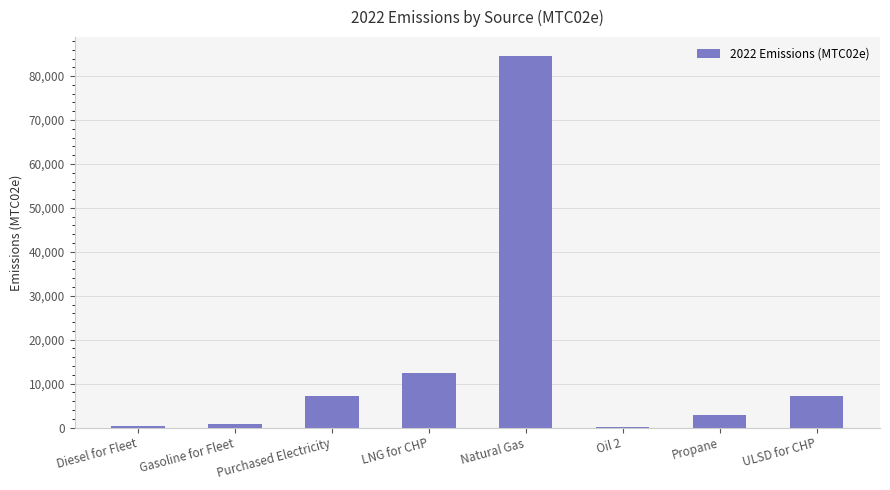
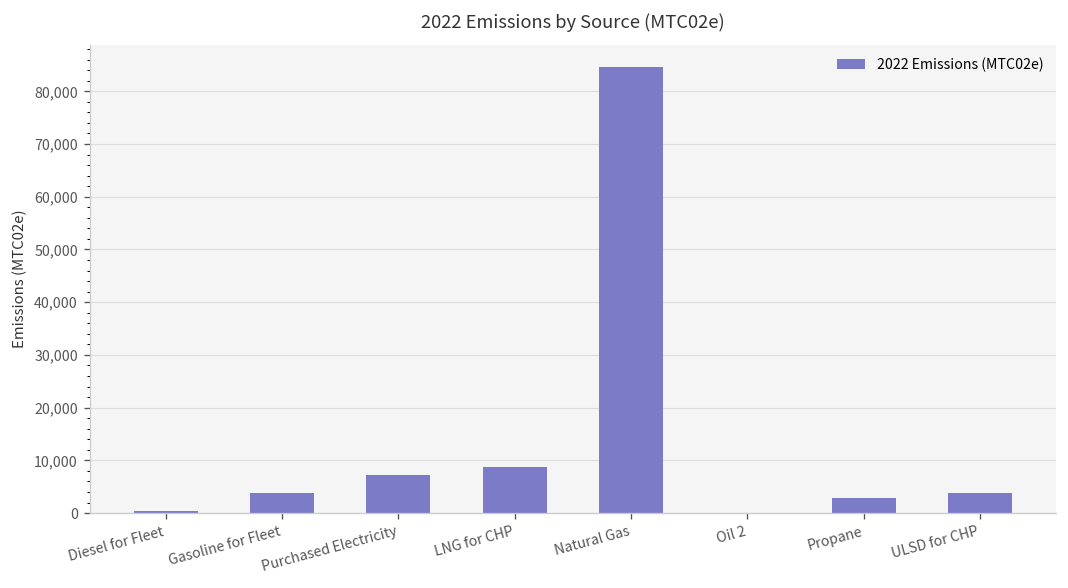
Gasoline for Fleet: 1,000 -> 4,000
LNG for CHP: 12,000 -> 9,000
ULSD for CHP: 7,000 -> 4,000
